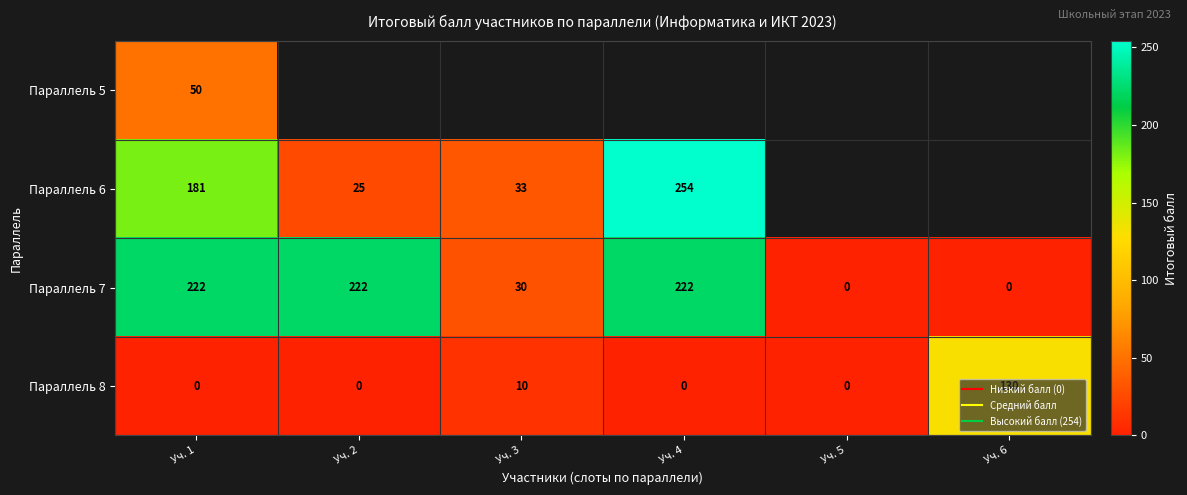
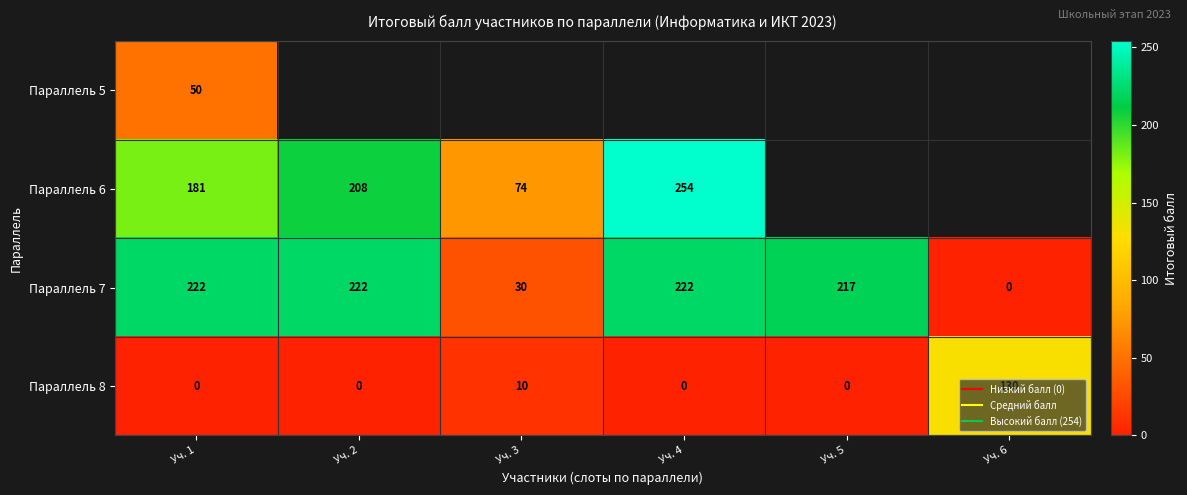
Параллель 6, Уч. 2: 25 -> 208
Параллель 6, Уч. 3: 33 -> 74
Параллель 7, Уч. 5: 0 -> 217
